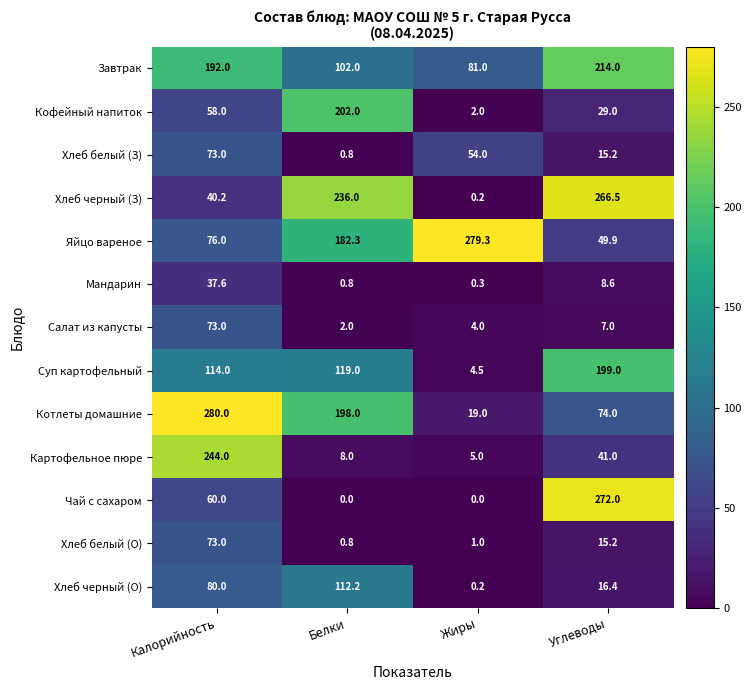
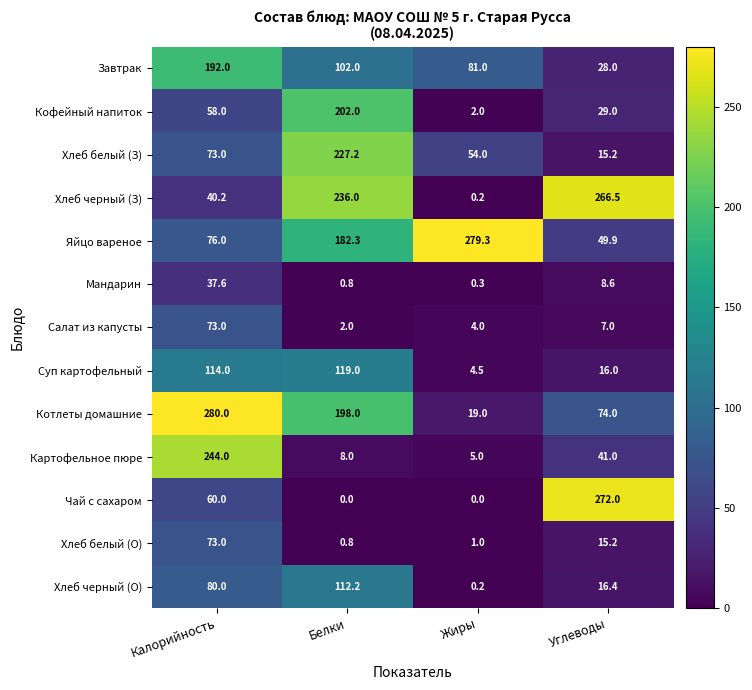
Завтрак, Углеводы: 214.0 -> 28.0
Хлеб белый (З), Белки: 0.8 -> 227.2
Суп картофельный, Углеводы: 199.0 -> 16.0
